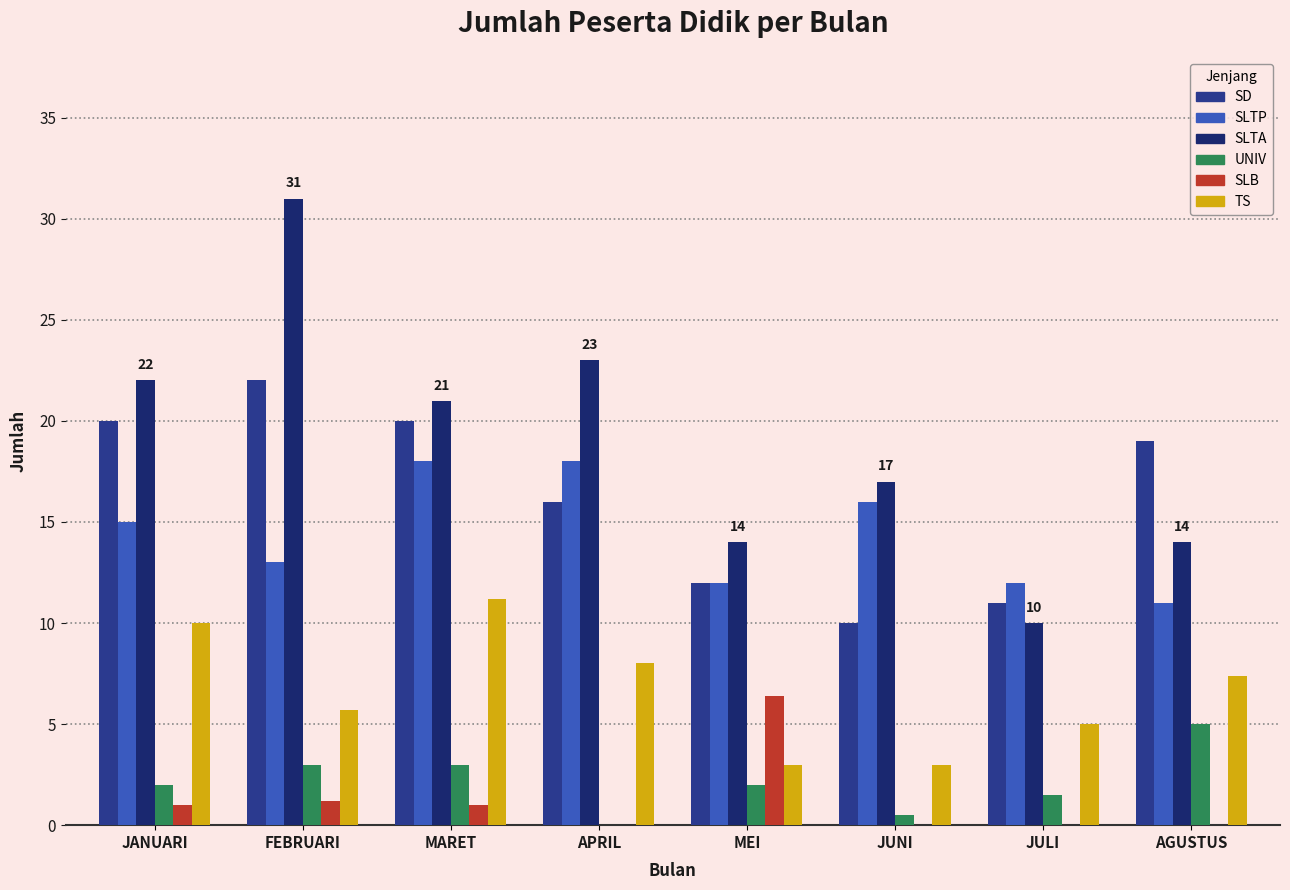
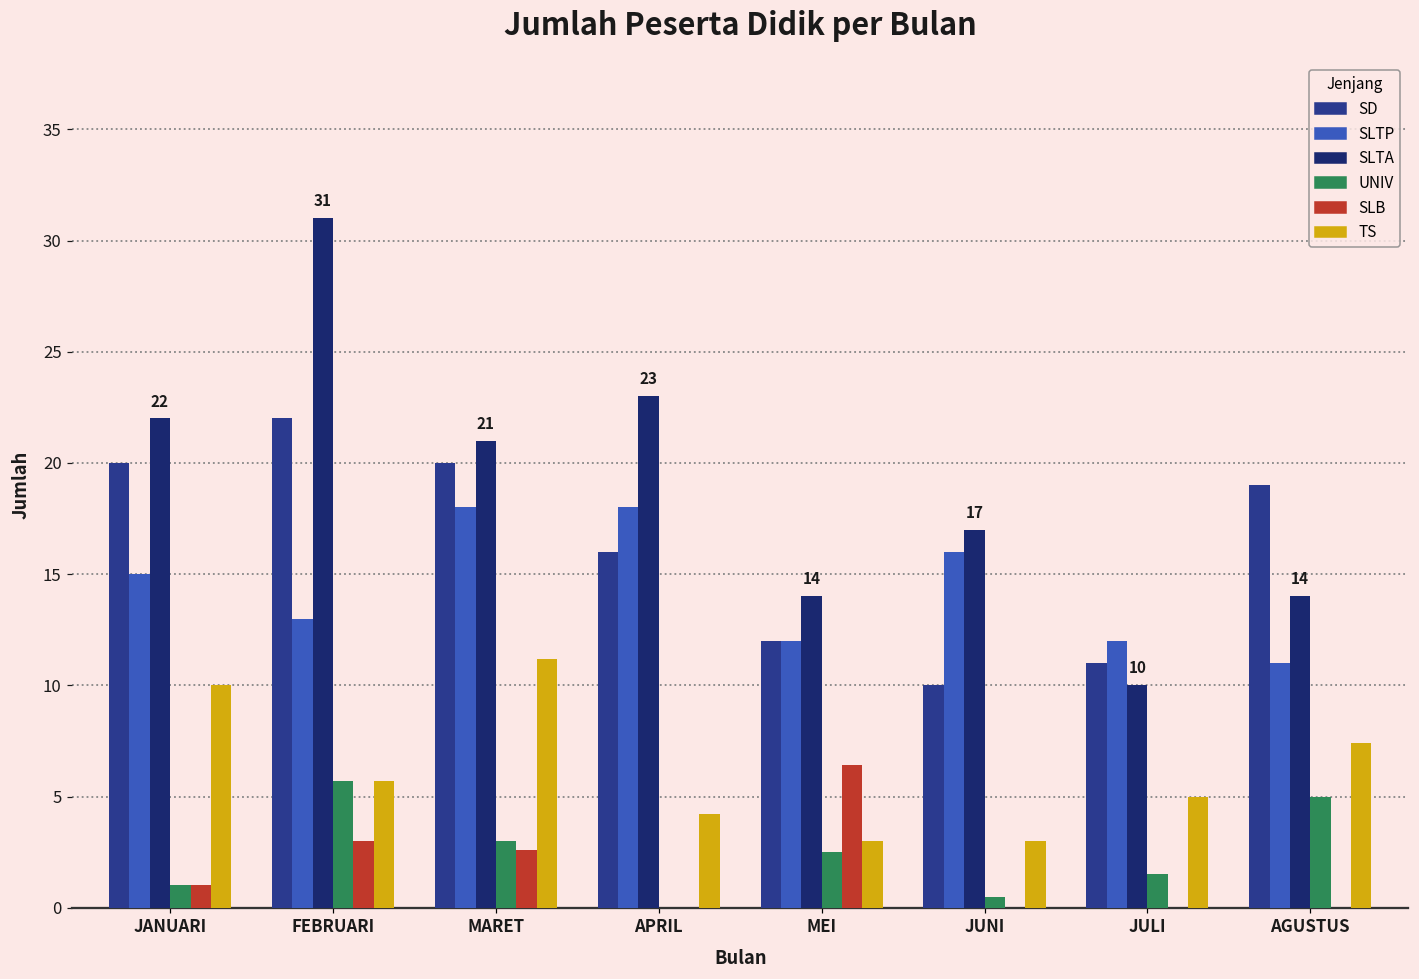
UNIV, JANUARI: 2 -> 1
UNIV, FEBRUARI: 3.0 -> 5.7
SLB, FEBRUARI: 1.2 -> 3.0
SLB, MARET: 1.0 -> 2.6
TS, APRIL: 8.0 -> 4.2
UNIV, MEI: 2.0 -> 2.5
